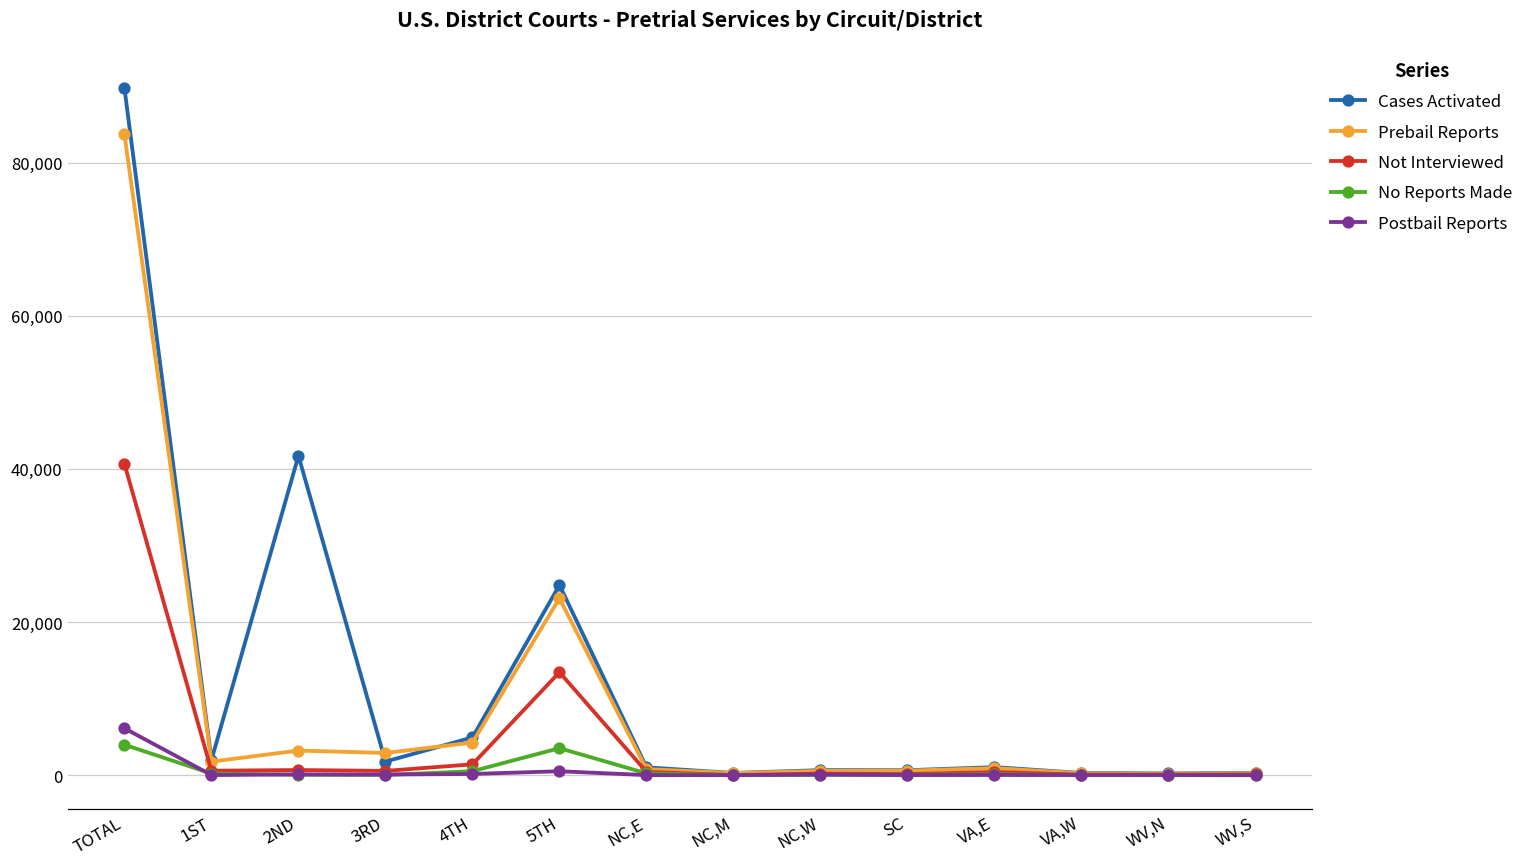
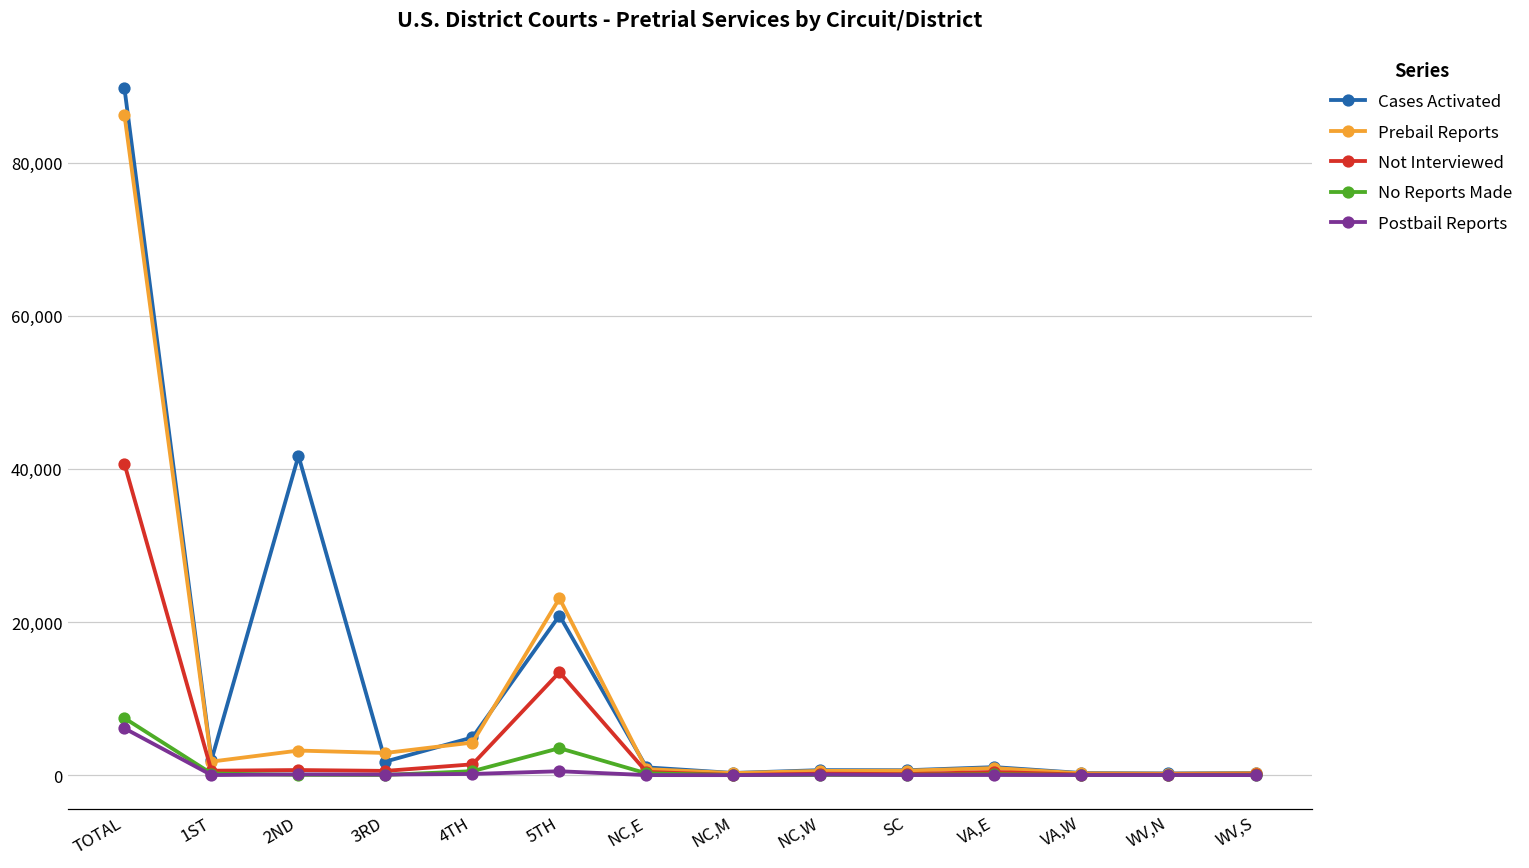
Prebail Reports, TOTAL: 84,000 -> 86,000
No Reports Made, TOTAL: 4,000 -> 7,000
Cases Activated, 5TH: 25,000 -> 21,000
